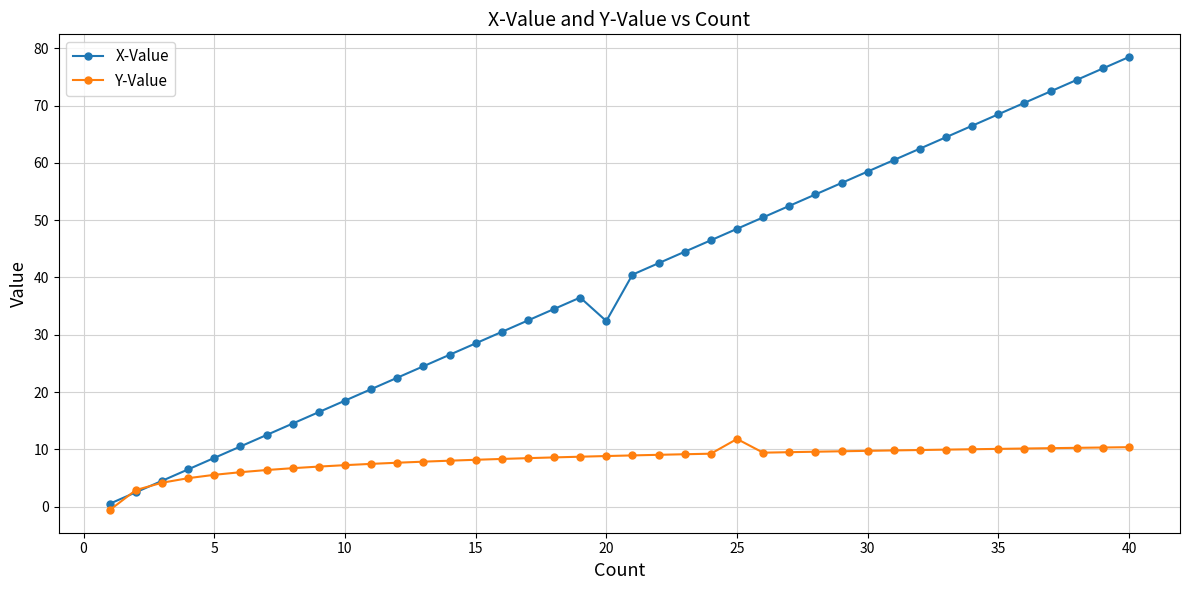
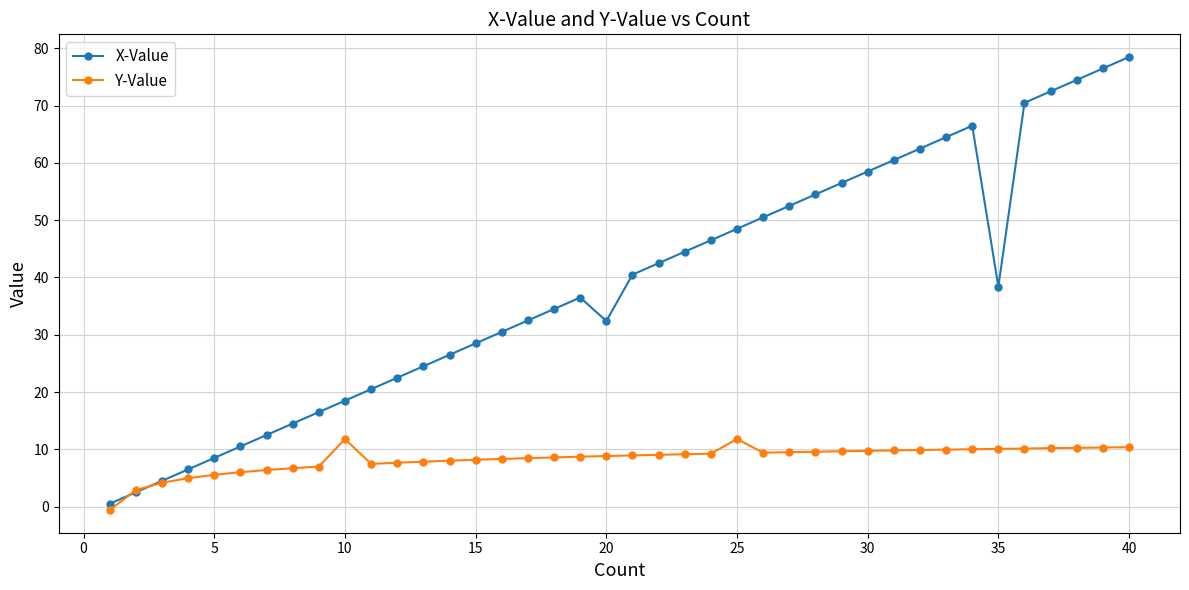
Y-Value, 10: 7 -> 12
X-Value, 35: 69 -> 38
